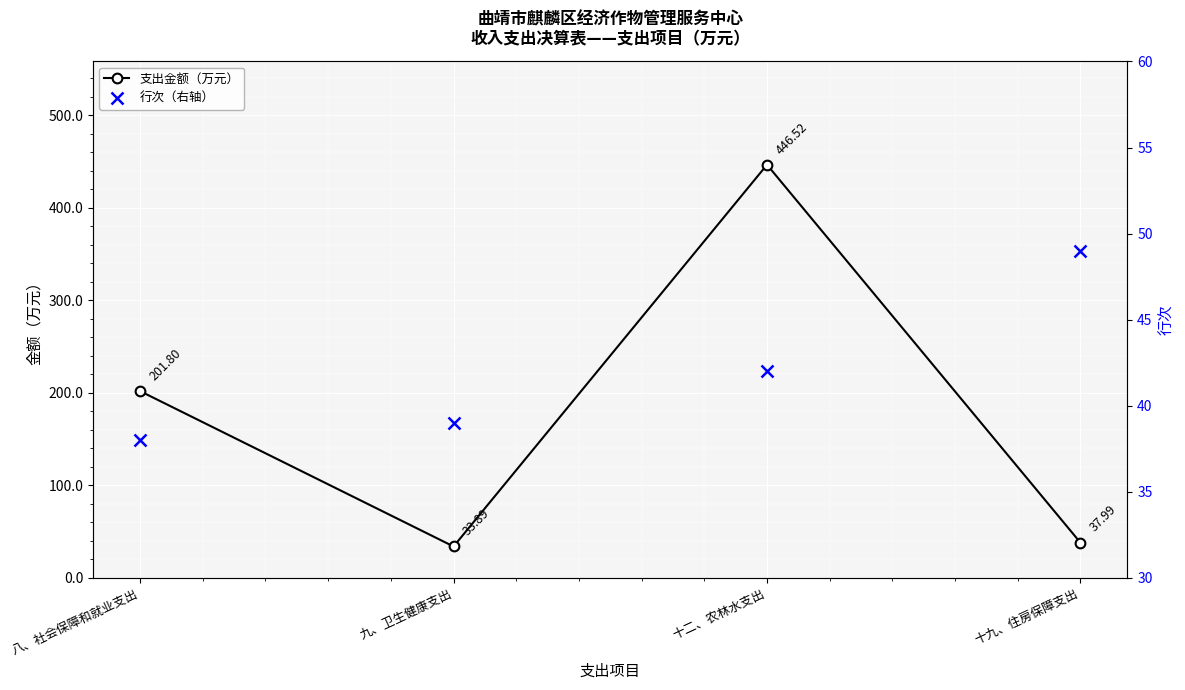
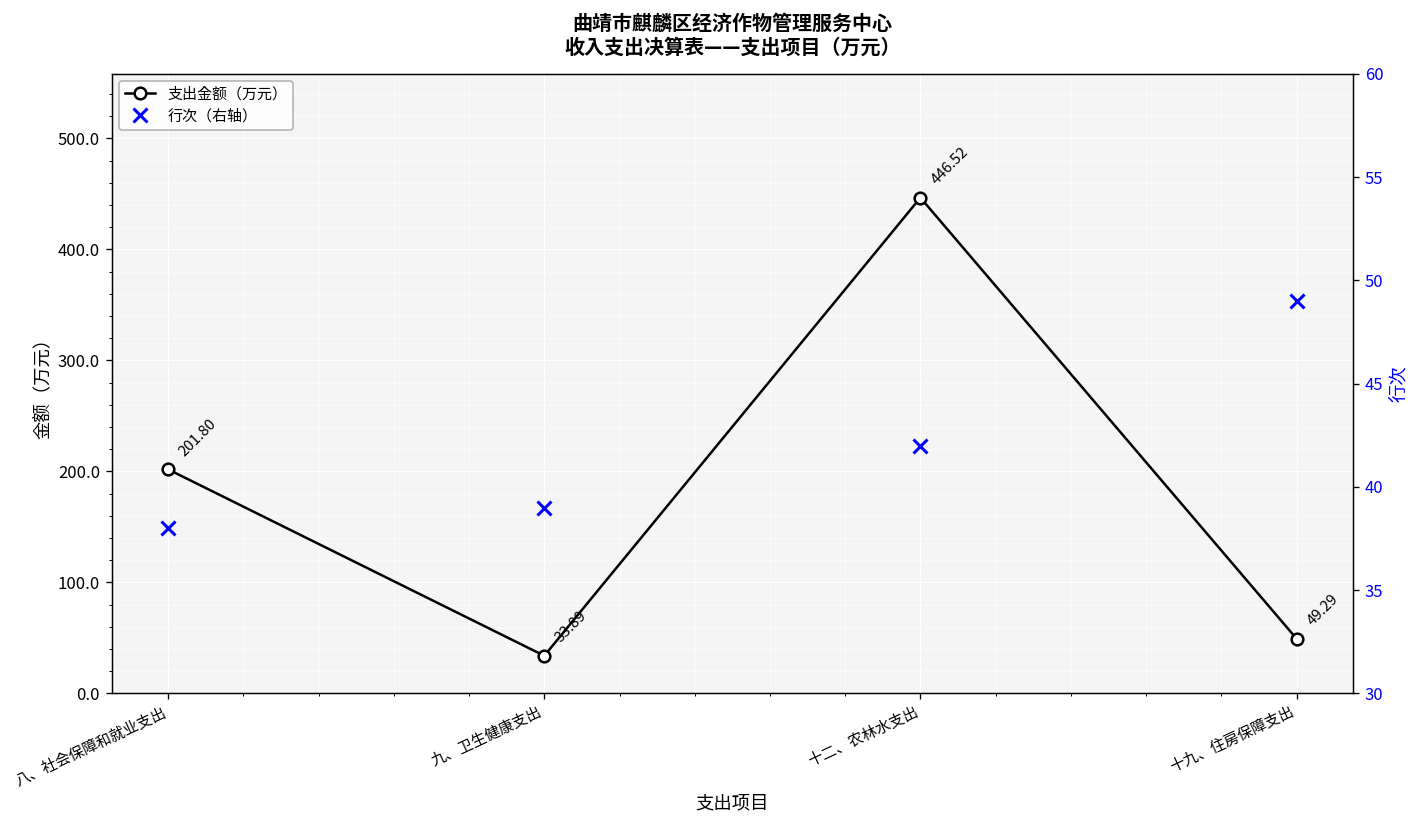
支出金额（万元）, 十九、住房保障支出: 37.99 -> 49.29
